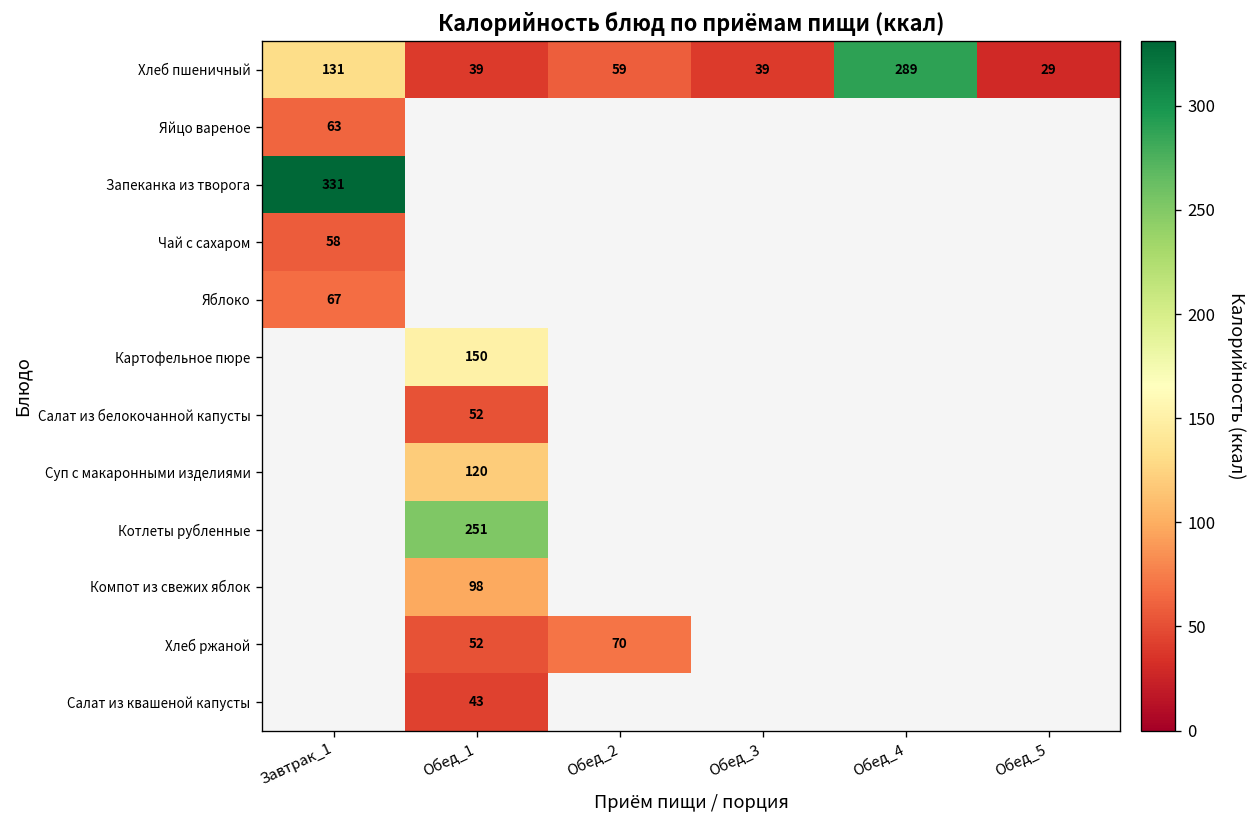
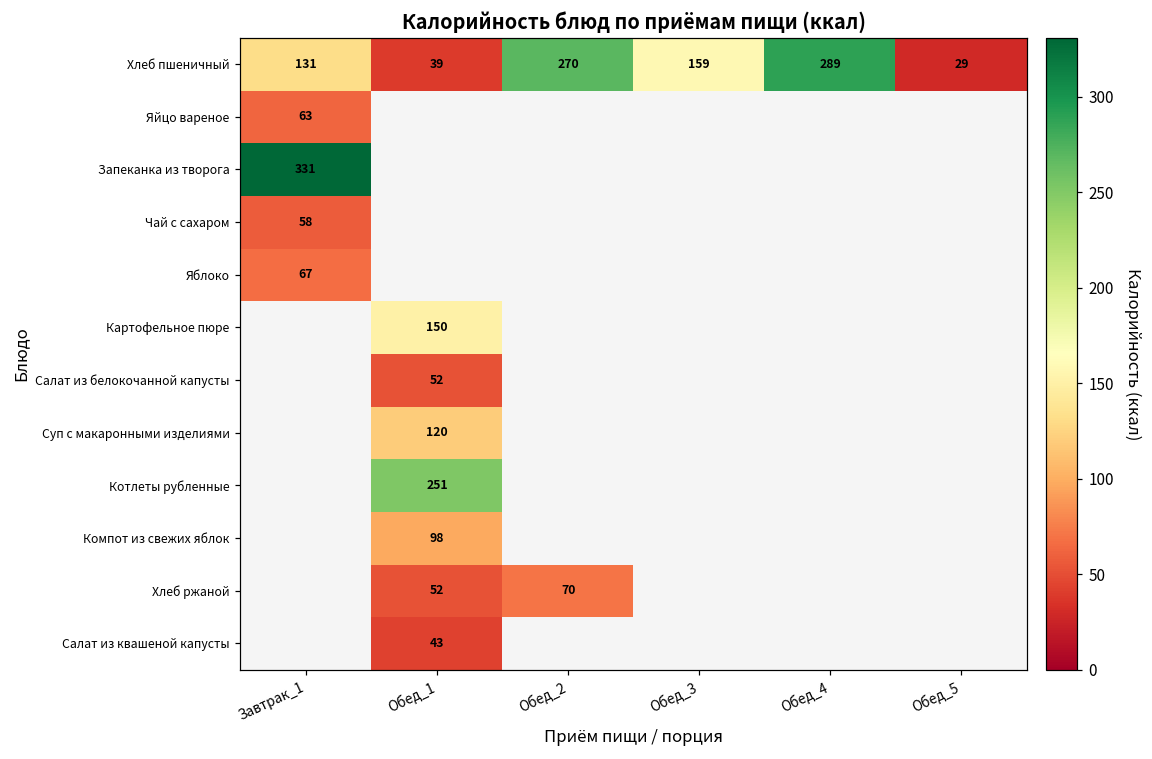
Хлеб пшеничный, Обед_2: 59 -> 270
Хлеб пшеничный, Обед_3: 39 -> 159
